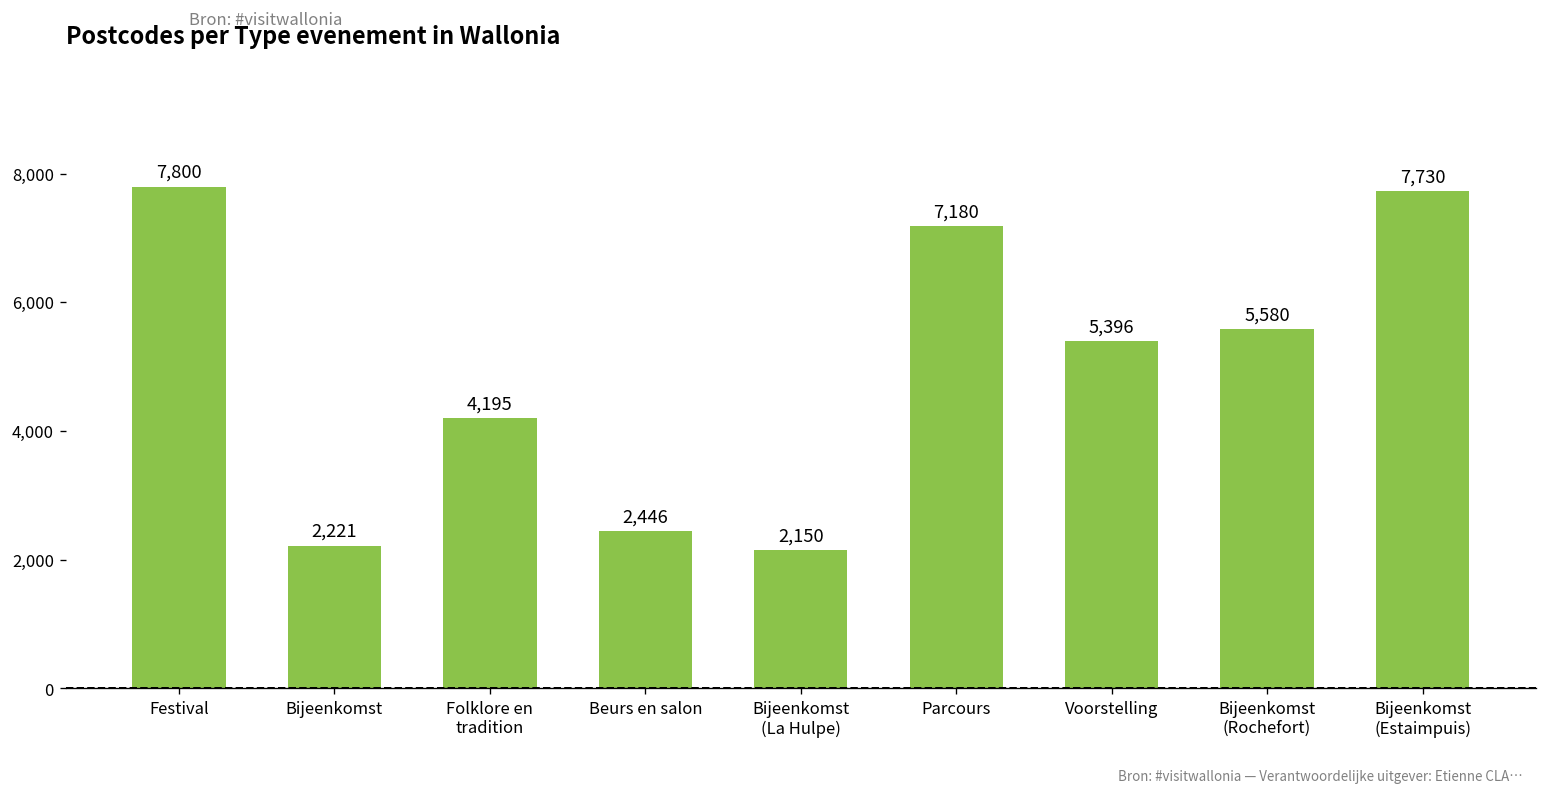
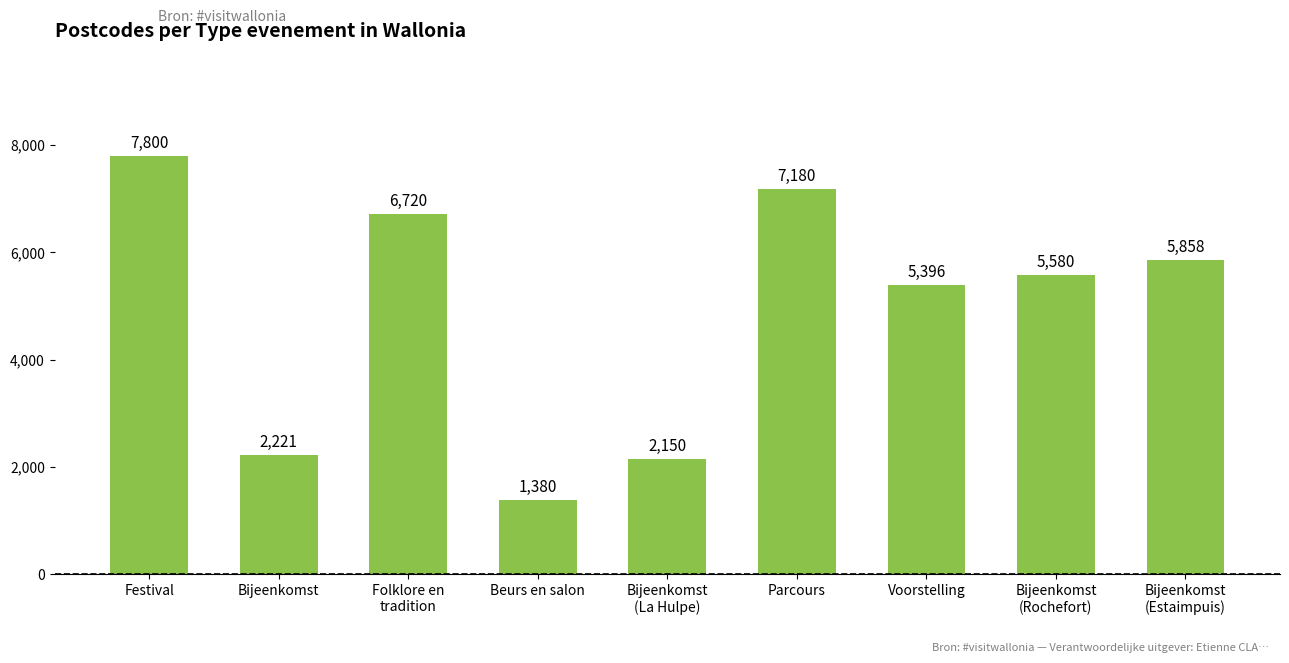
Folklore en tradition: 4,195 -> 6,720
Beurs en salon: 2,446 -> 1,380
Bijeenkomst (Estaimpuis): 7,730 -> 5,858
